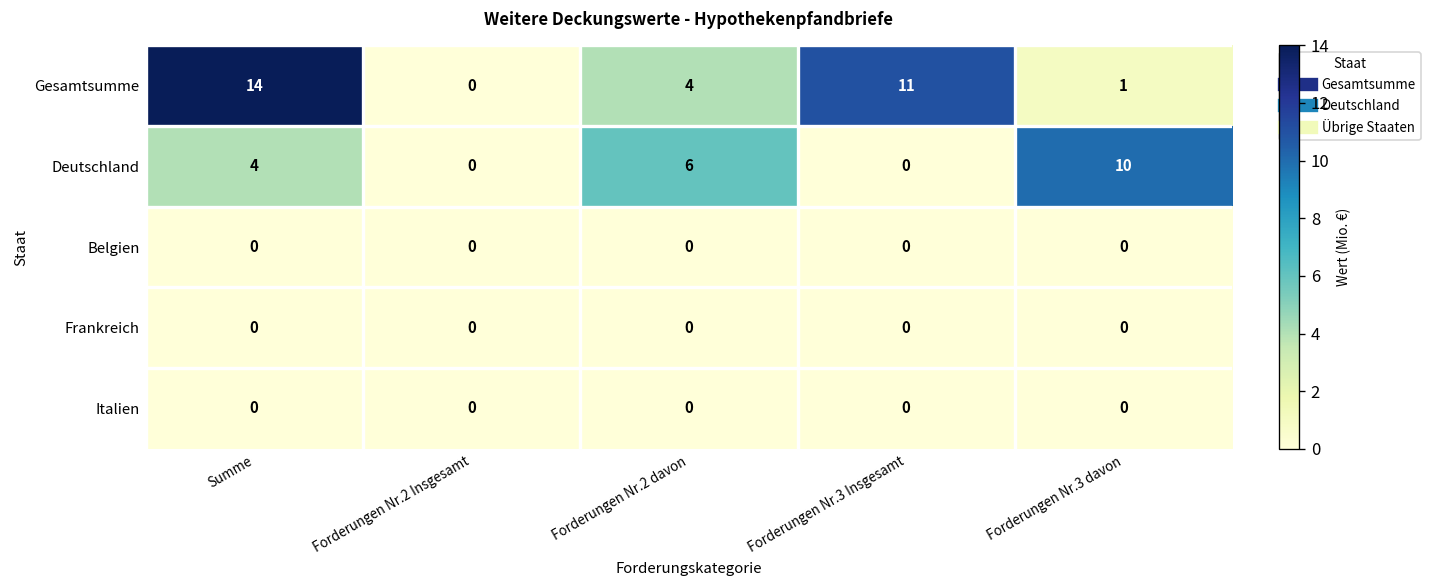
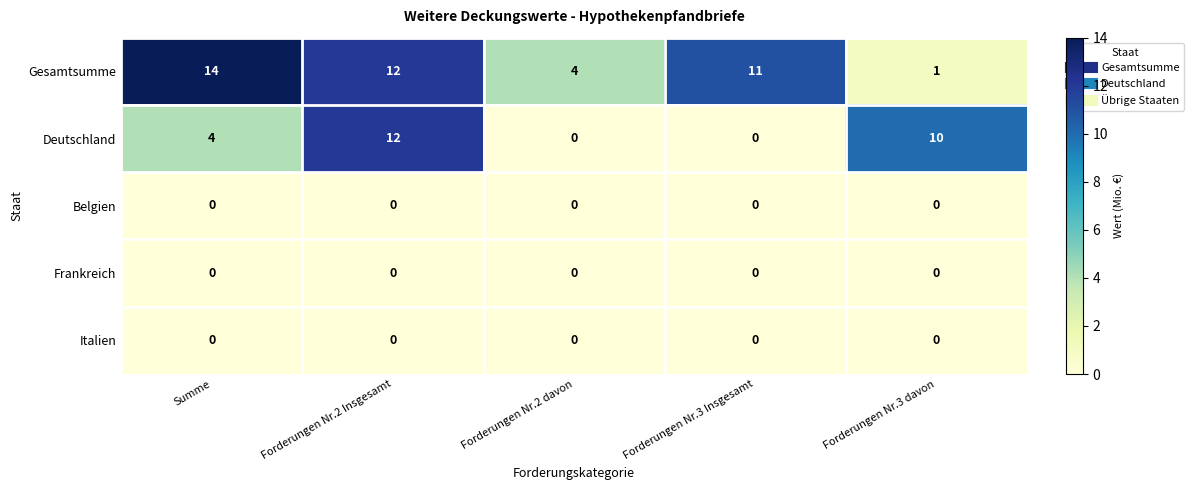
Gesamtsumme, Forderungen Nr.2 Insgesamt: 0 -> 12
Deutschland, Forderungen Nr.2 Insgesamt: 0 -> 12
Deutschland, Forderungen Nr.2 davon: 6 -> 0
